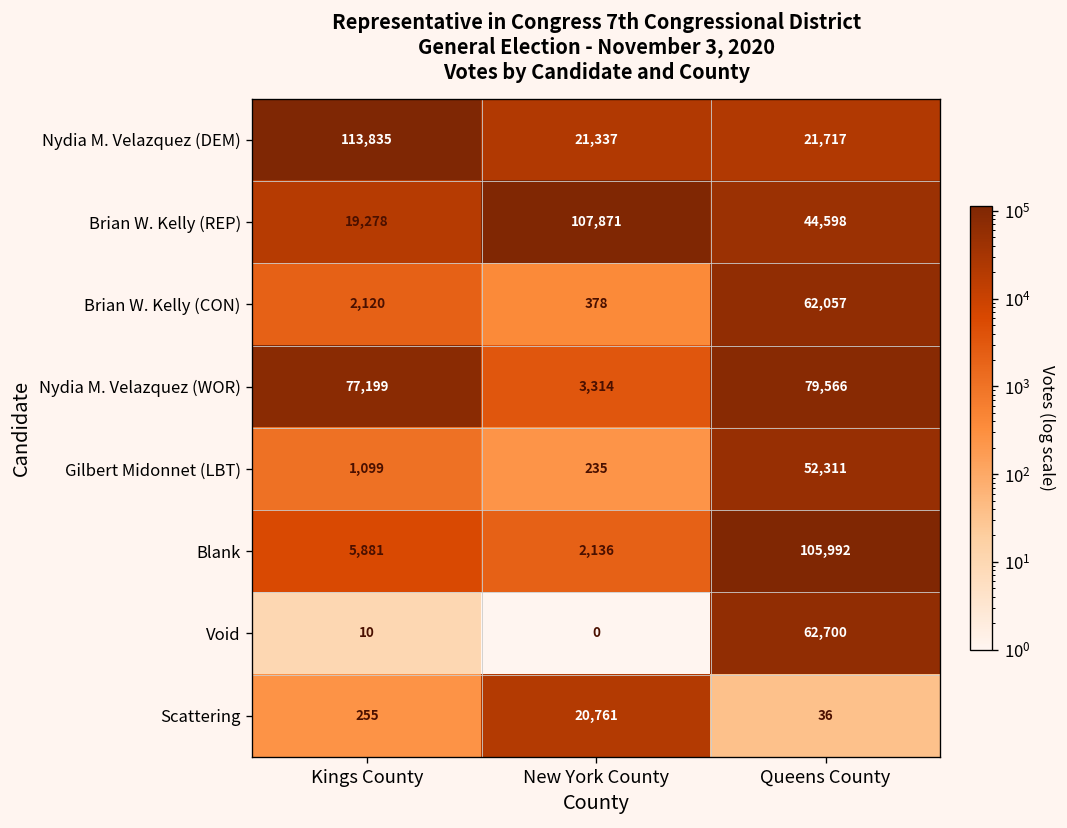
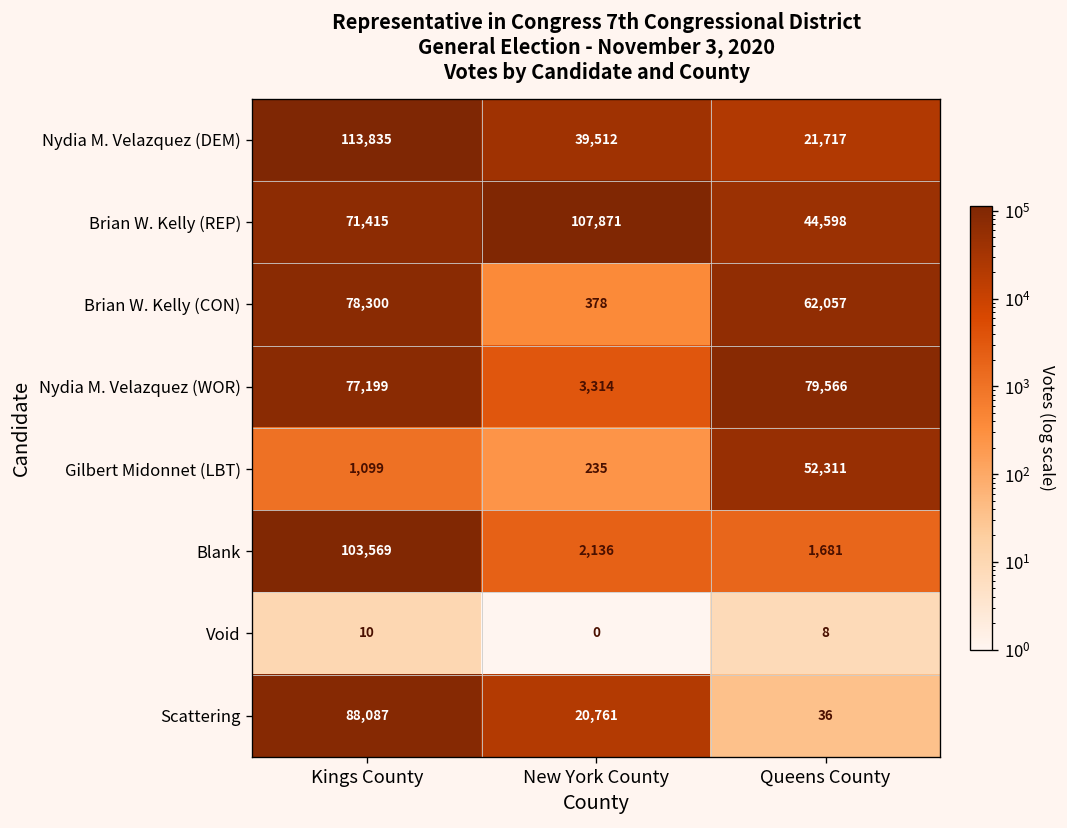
Nydia M. Velazquez (DEM), New York County: 21,337 -> 39,512
Brian W. Kelly (REP), Kings County: 19,278 -> 71,415
Brian W. Kelly (CON), Kings County: 2,120 -> 78,300
Blank, Kings County: 5,881 -> 103,569
Blank, Queens County: 105,992 -> 1,681
Void, Queens County: 62,700 -> 8
Scattering, Kings County: 255 -> 88,087
